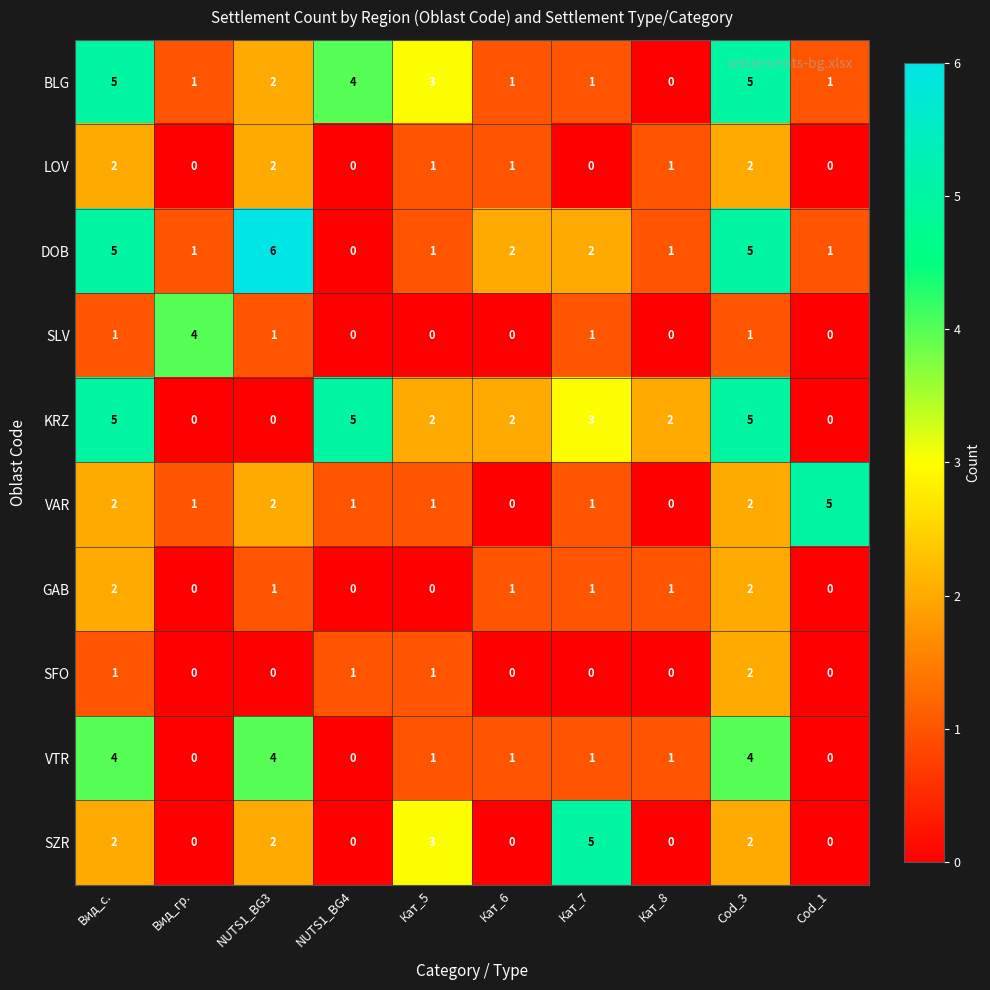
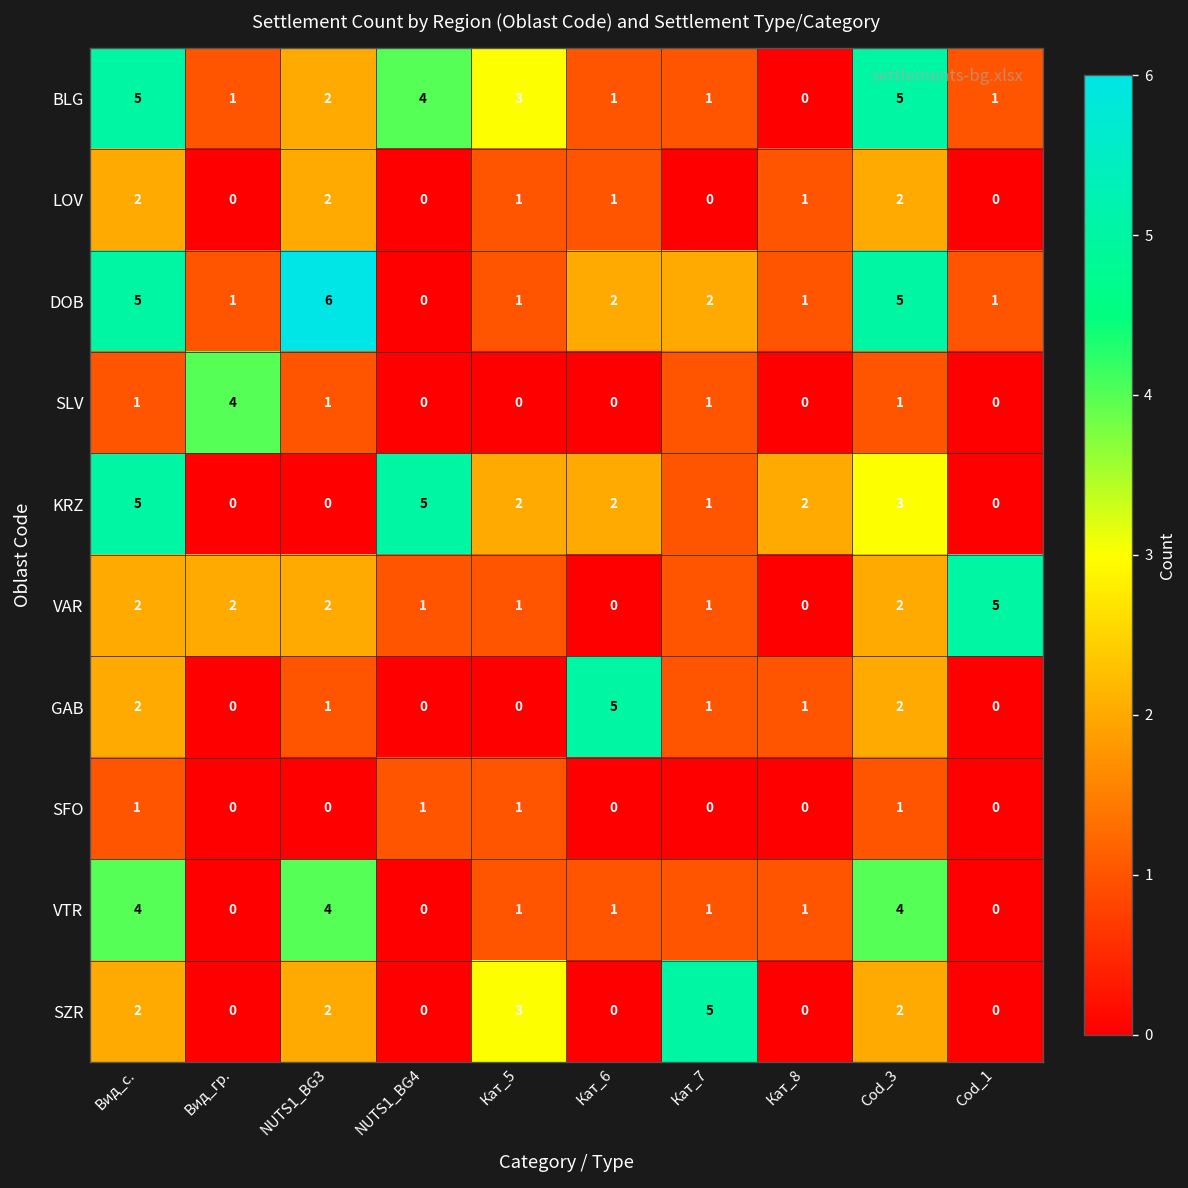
KRZ, Кат_7: 3 -> 1
KRZ, Cod_3: 5 -> 3
VAR, Вид_гр.: 1 -> 2
GAB, Кат_6: 1 -> 5
SFO, Cod_3: 2 -> 1
